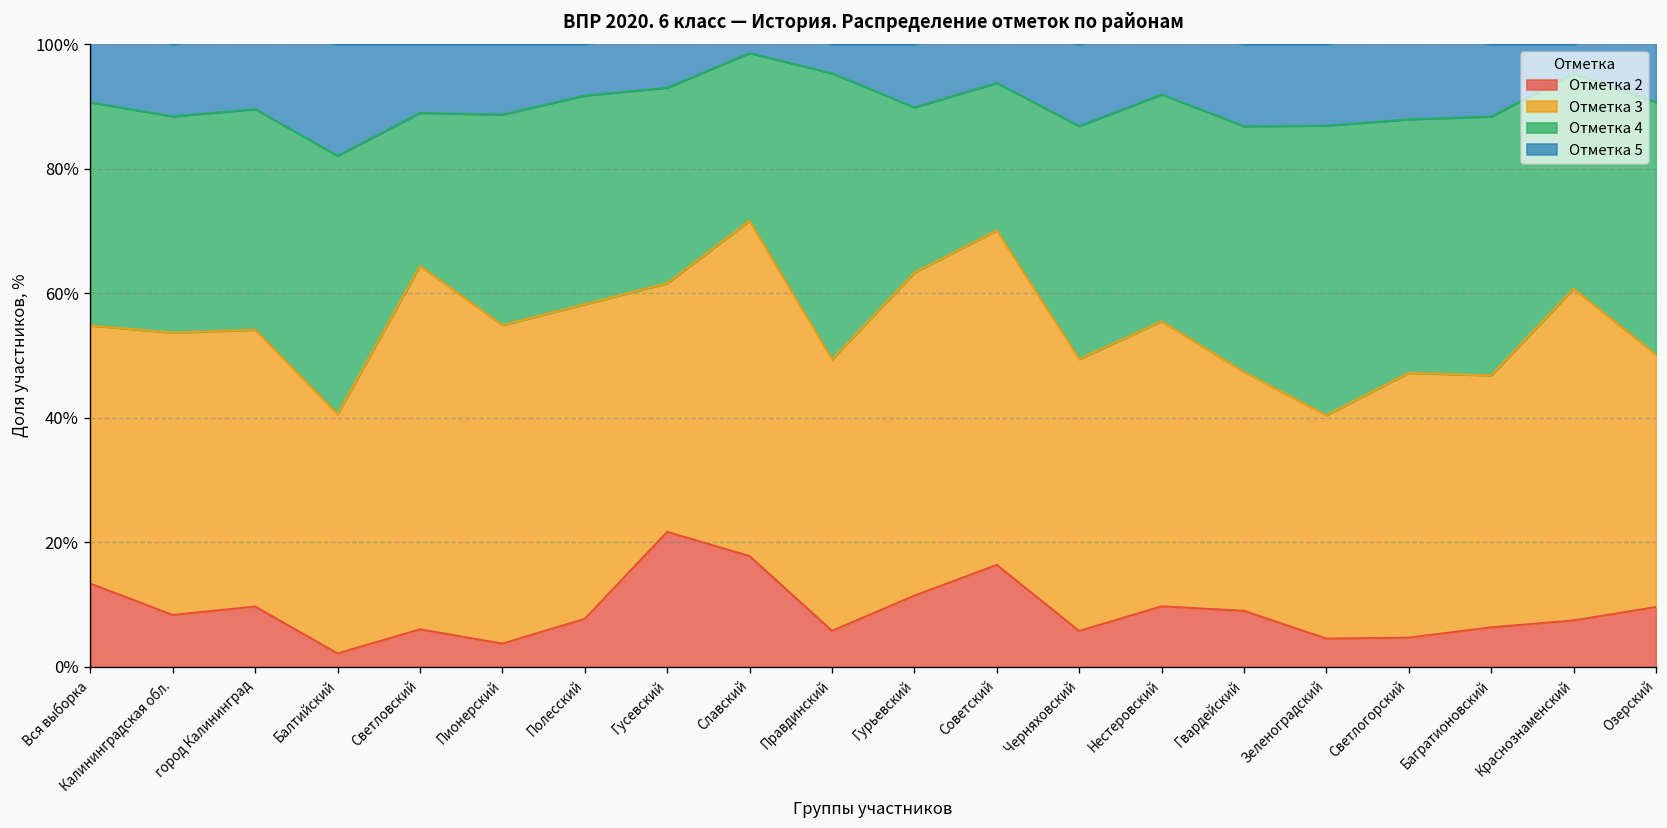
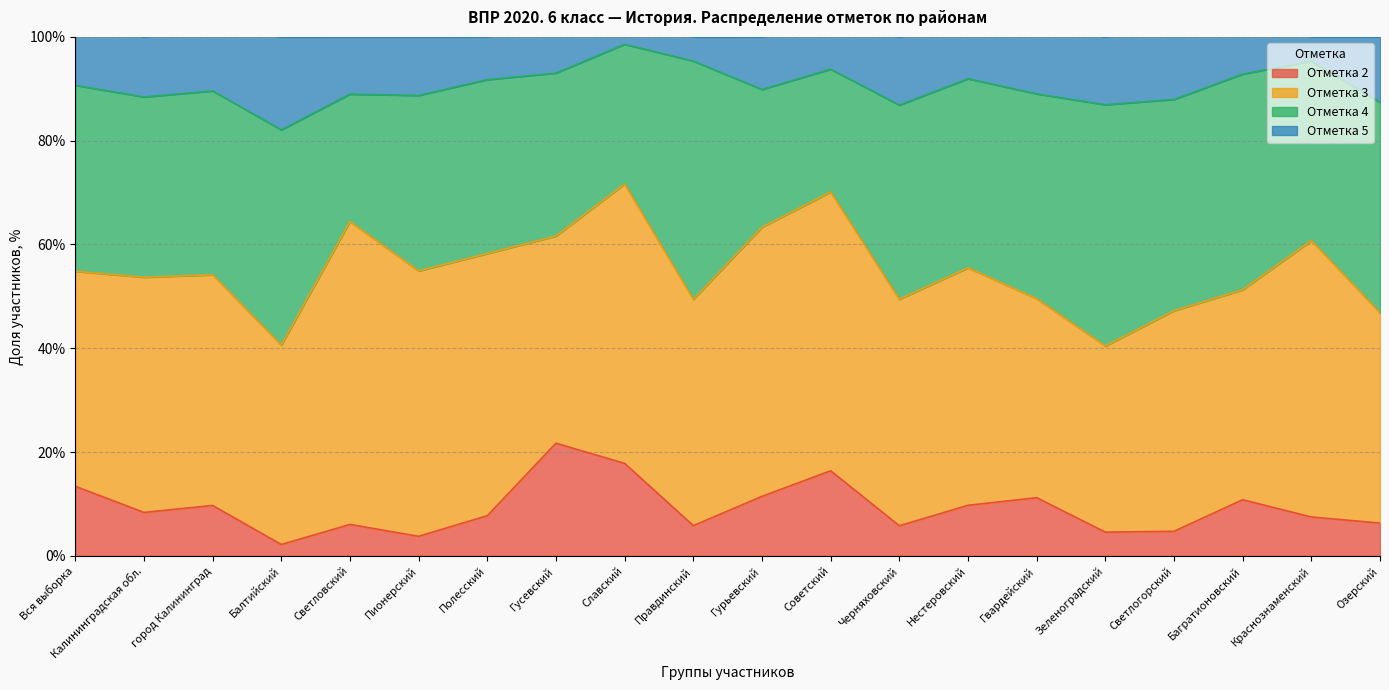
Отметка 2, Гвардейский: 9% -> 11%
Отметка 2, Багратионовский: 6% -> 11%
Отметка 2, Озерский: 10% -> 6%
